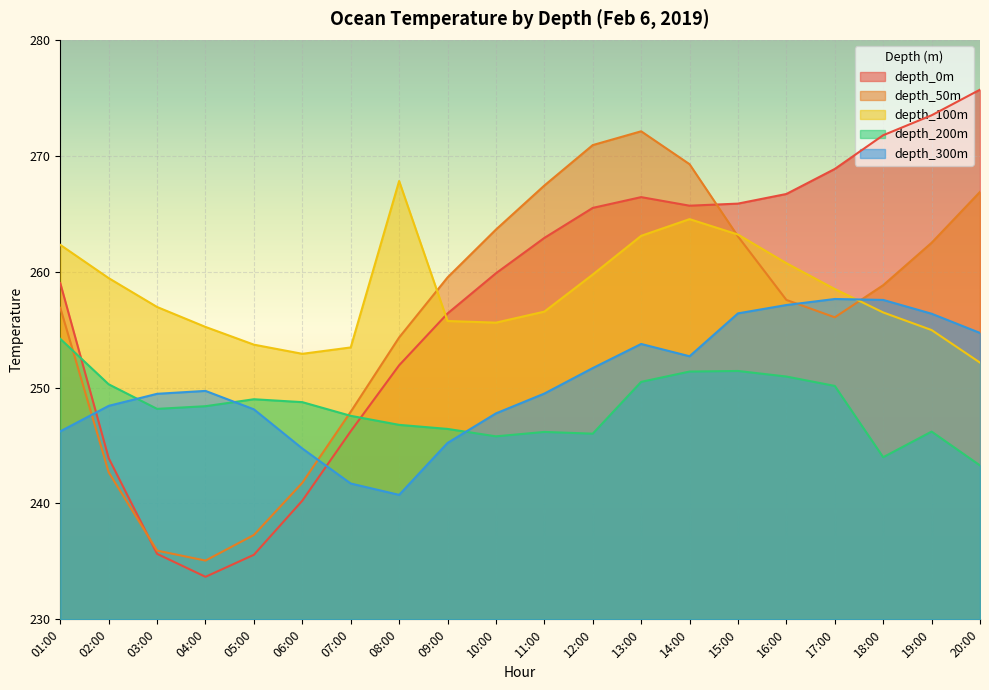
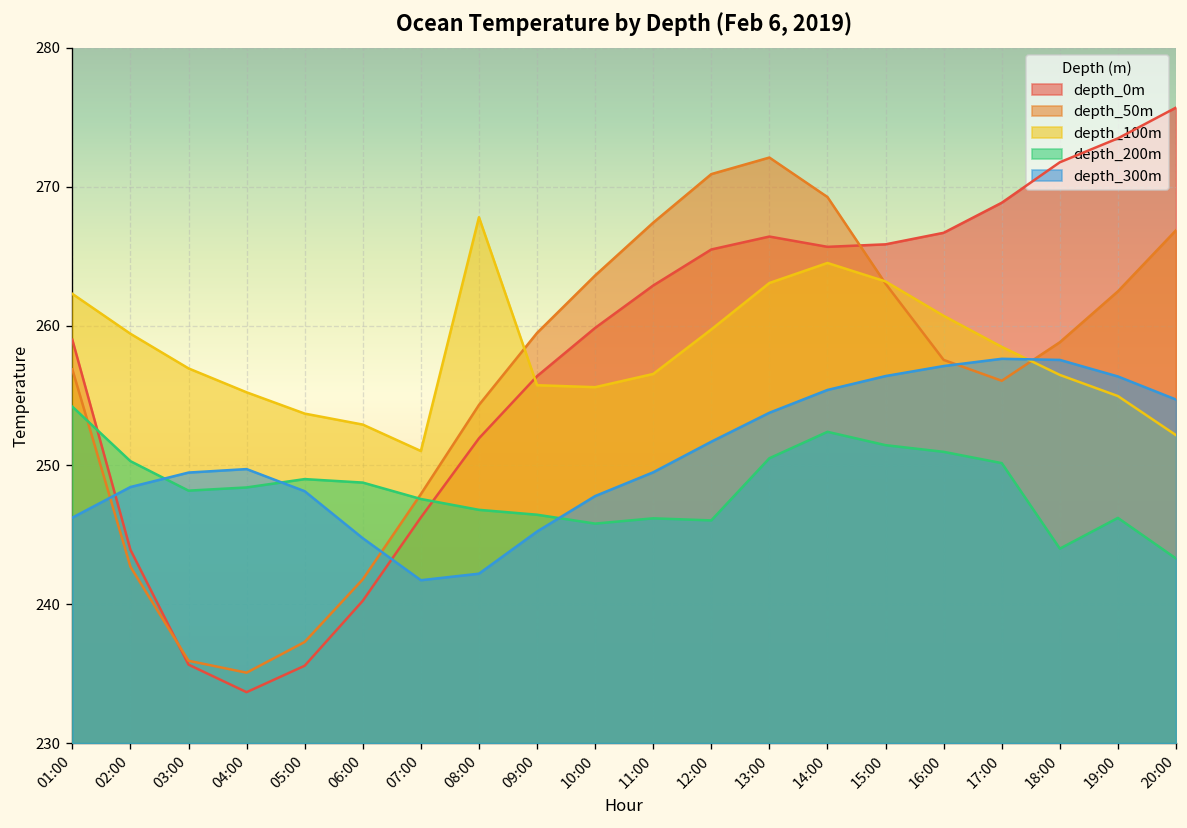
depth_100m, 07:00: 253.5 -> 251.0
depth_300m, 08:00: 240.7 -> 242.2
depth_200m, 14:00: 251.4 -> 252.4
depth_300m, 14:00: 252.7 -> 255.4
